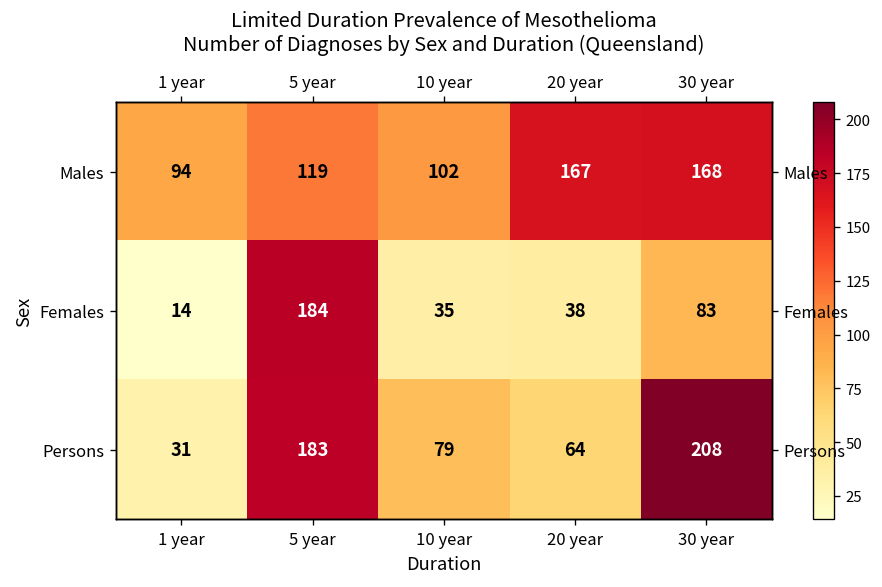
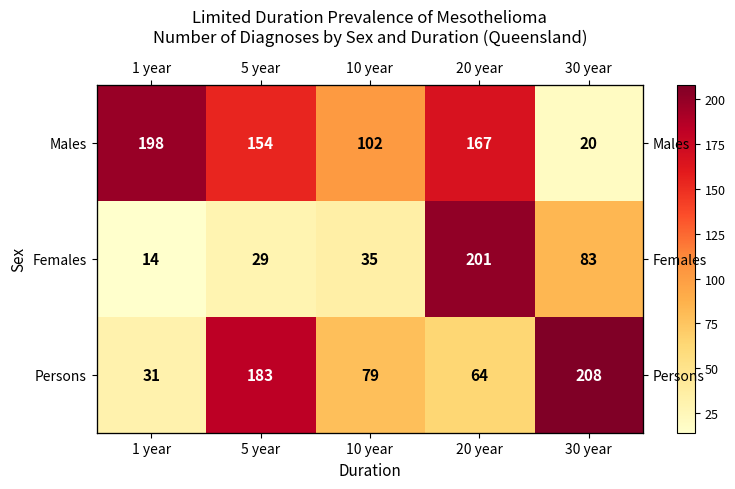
Males, 1 year: 94 -> 198
Males, 5 year: 119 -> 154
Males, 30 year: 168 -> 20
Females, 5 year: 184 -> 29
Females, 20 year: 38 -> 201
